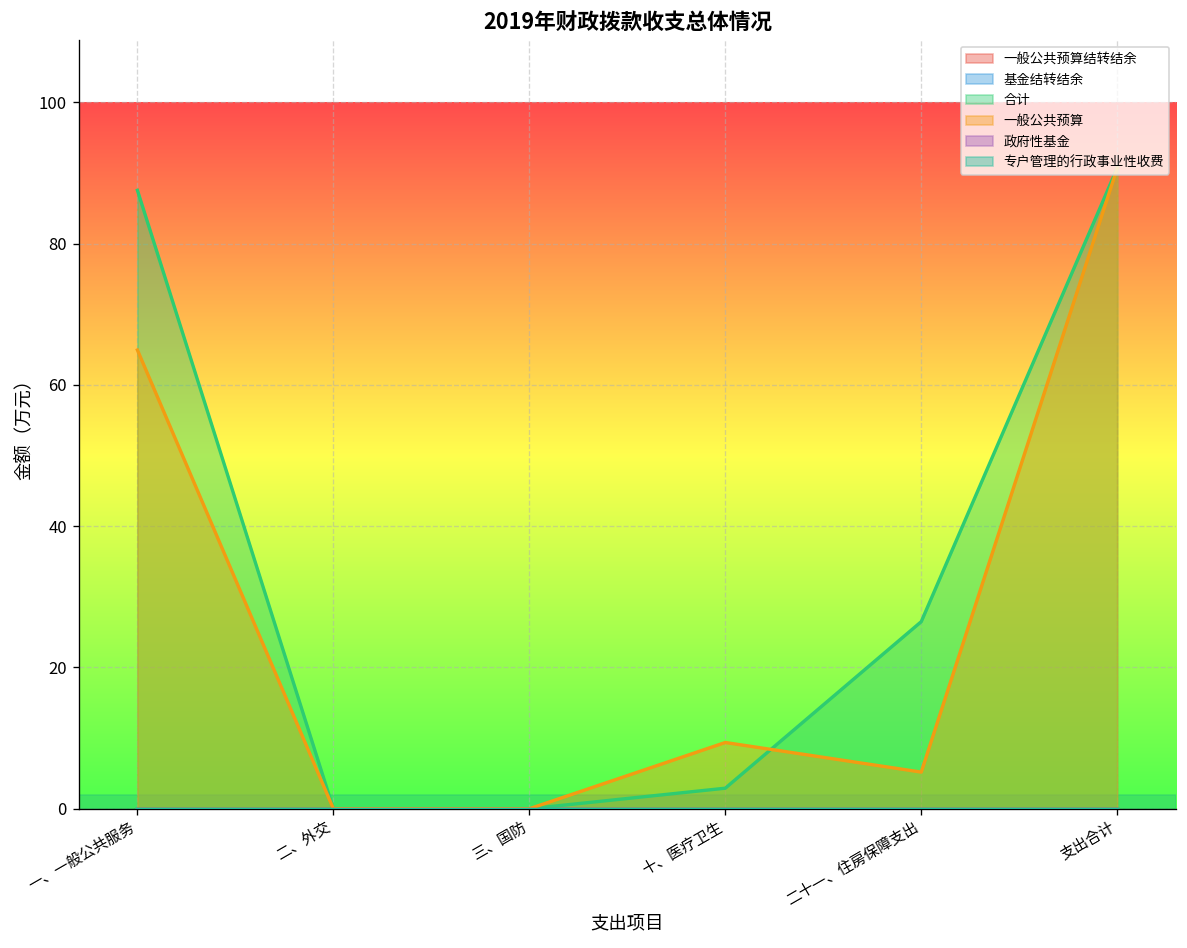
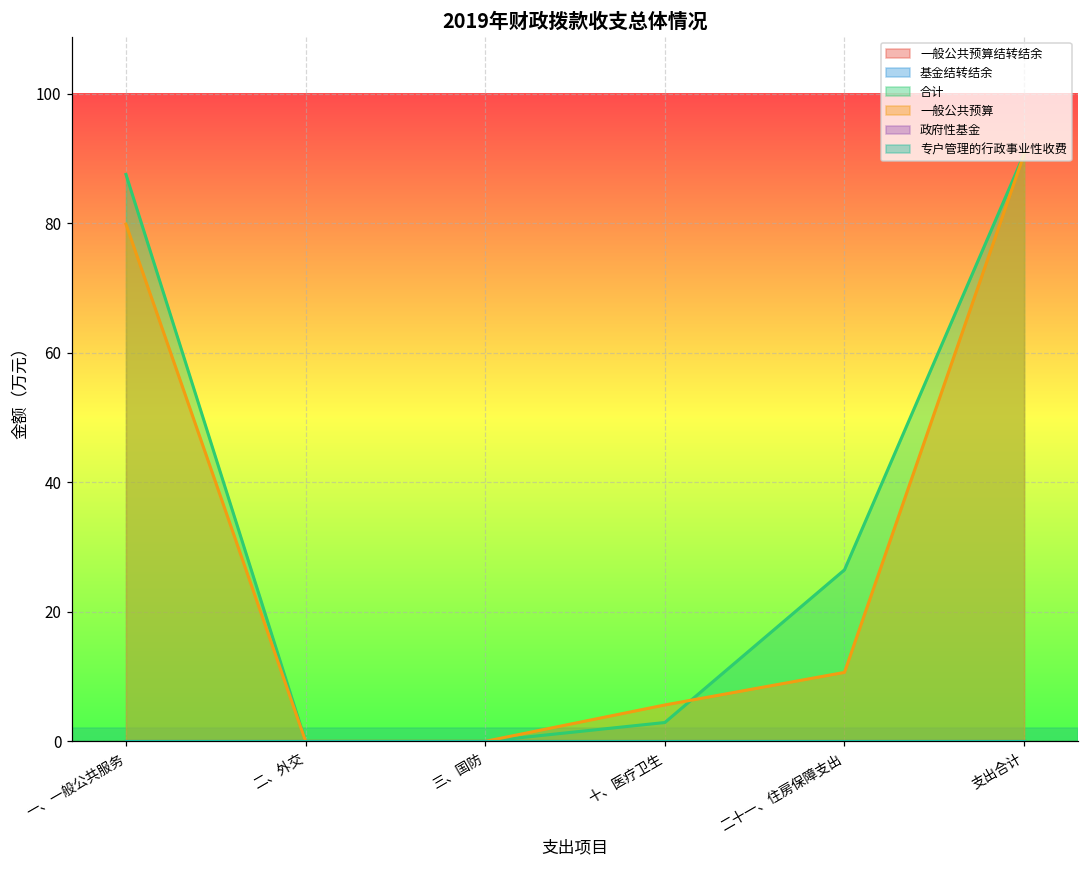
一般公共预算, 一、一般公共服务: 65 -> 80
一般公共预算, 十、医疗卫生: 9 -> 6
一般公共预算, 二十一、住房保障支出: 5 -> 11
